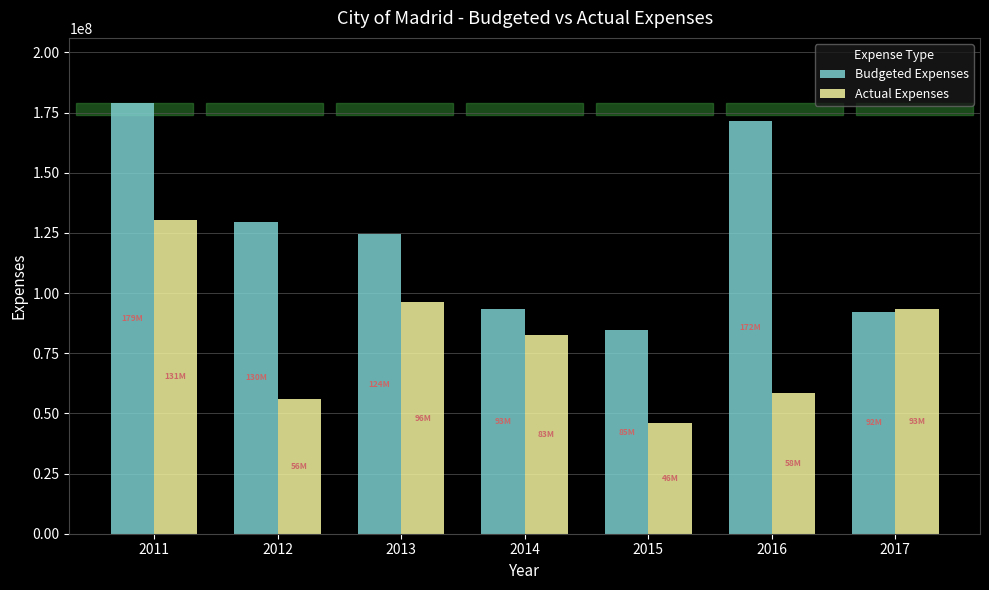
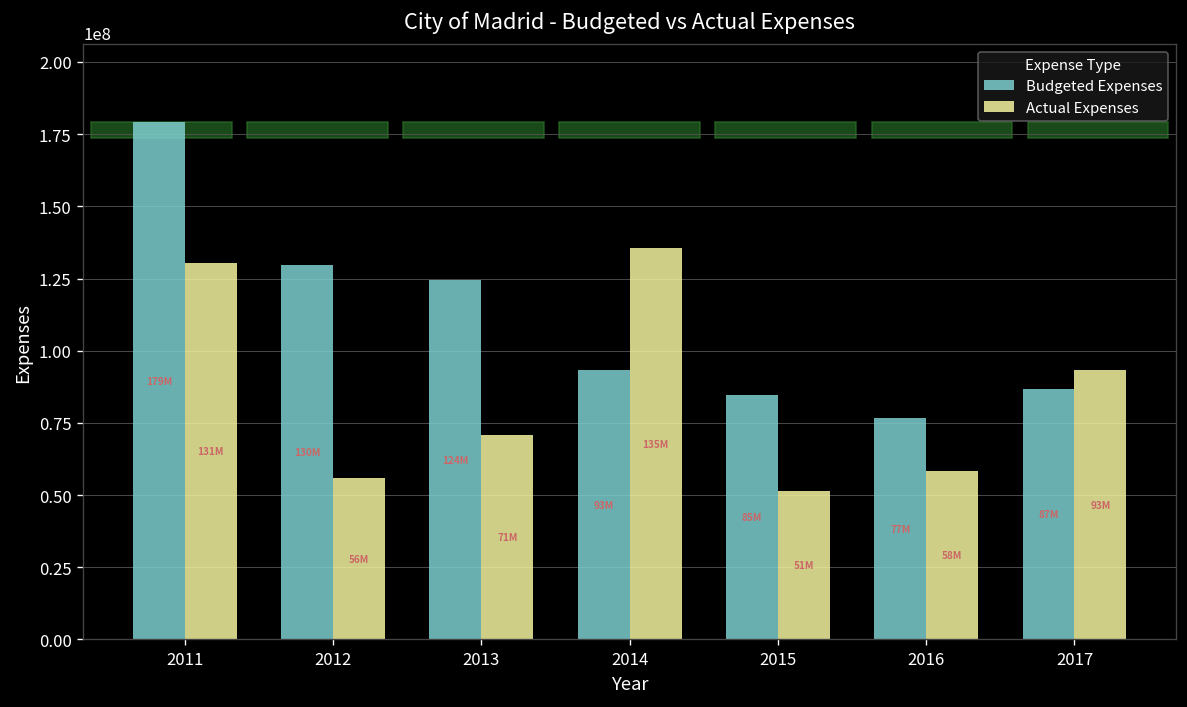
Actual Expenses, 2013: 96M -> 71M
Actual Expenses, 2014: 83M -> 135M
Actual Expenses, 2015: 46M -> 51M
Budgeted Expenses, 2016: 172M -> 77M
Budgeted Expenses, 2017: 92M -> 87M
